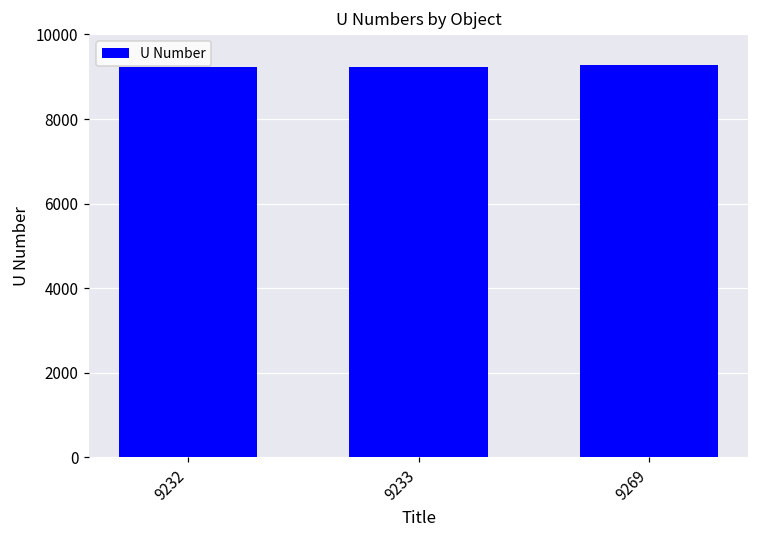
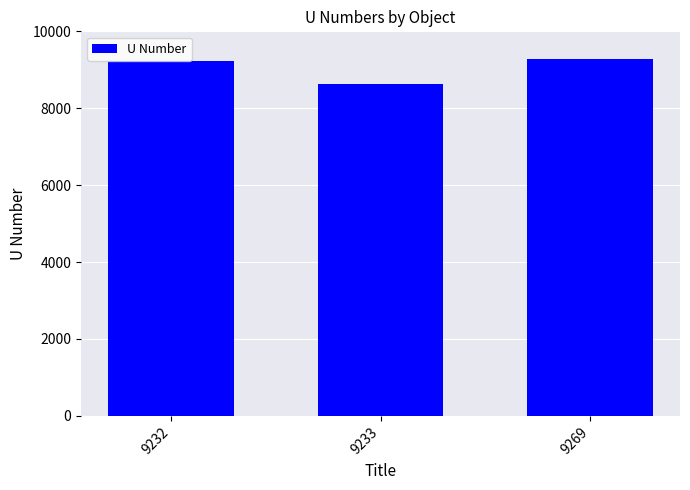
9233: 9200 -> 8600
